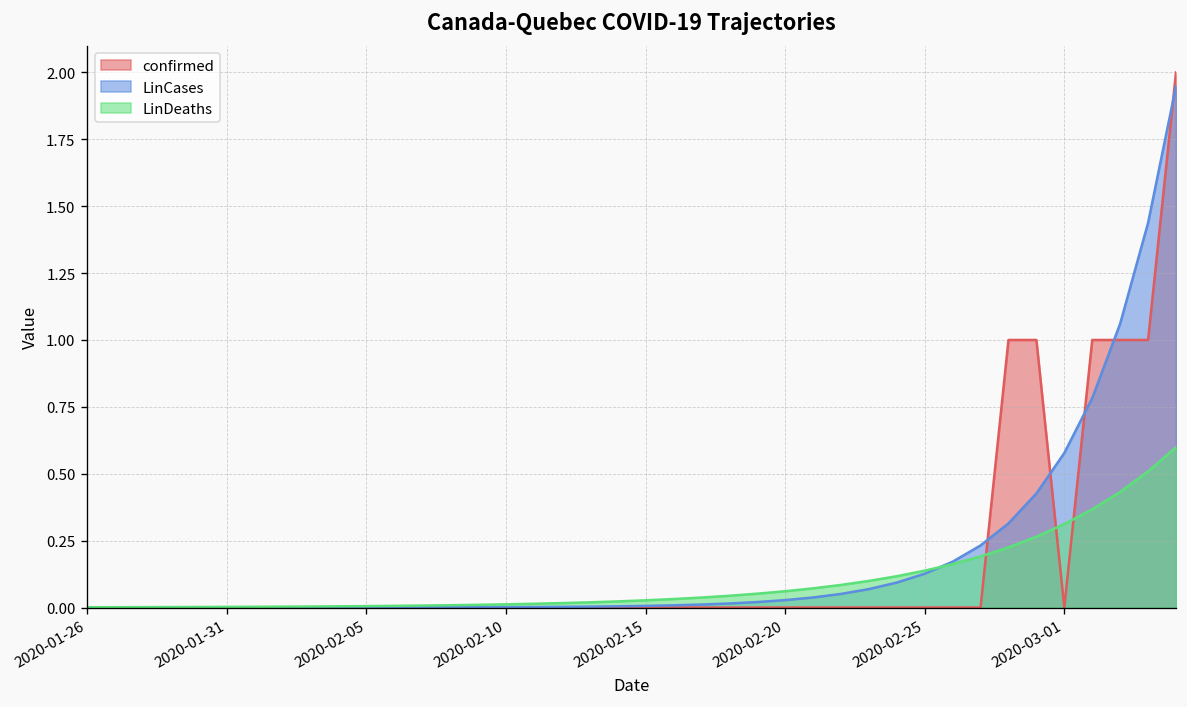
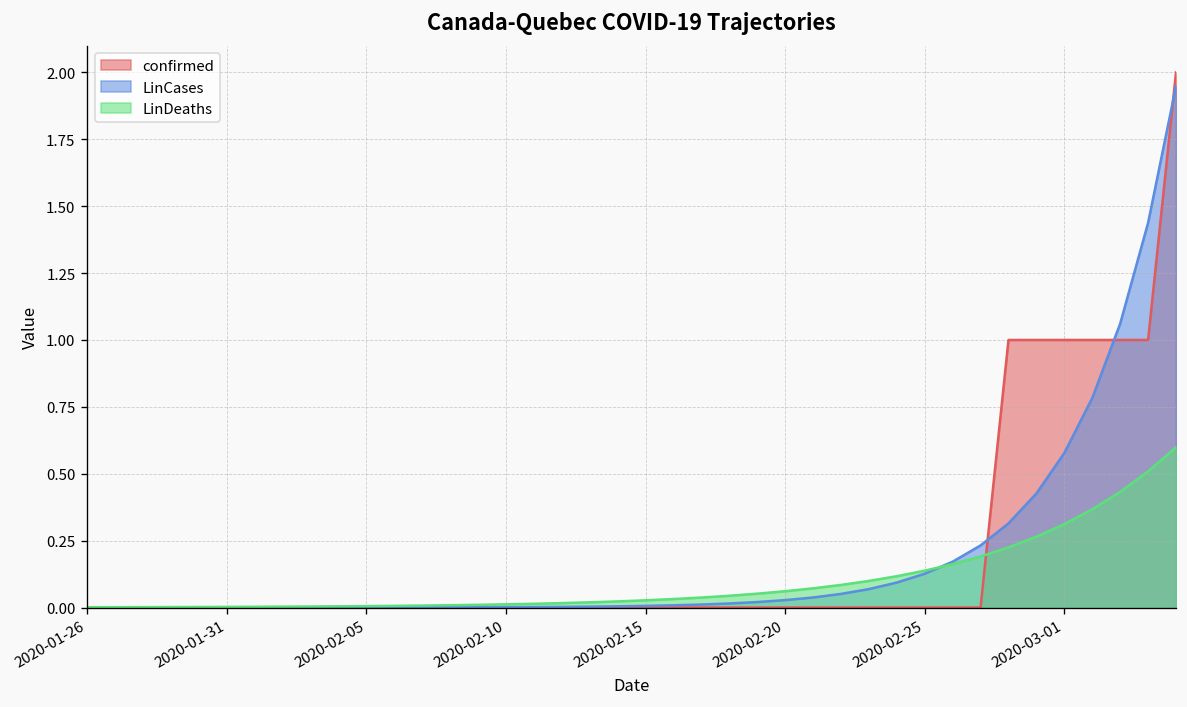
confirmed, 2020-03-01: 0 -> 1
